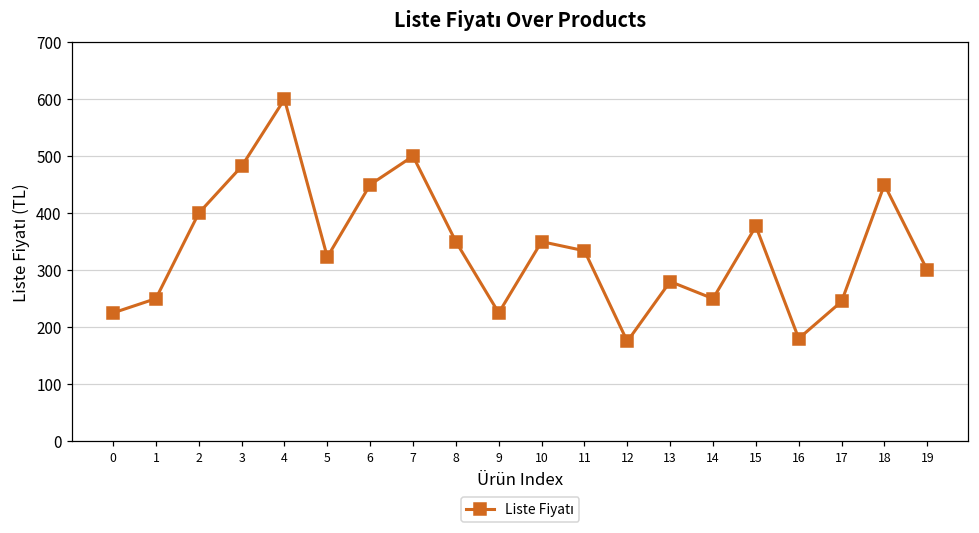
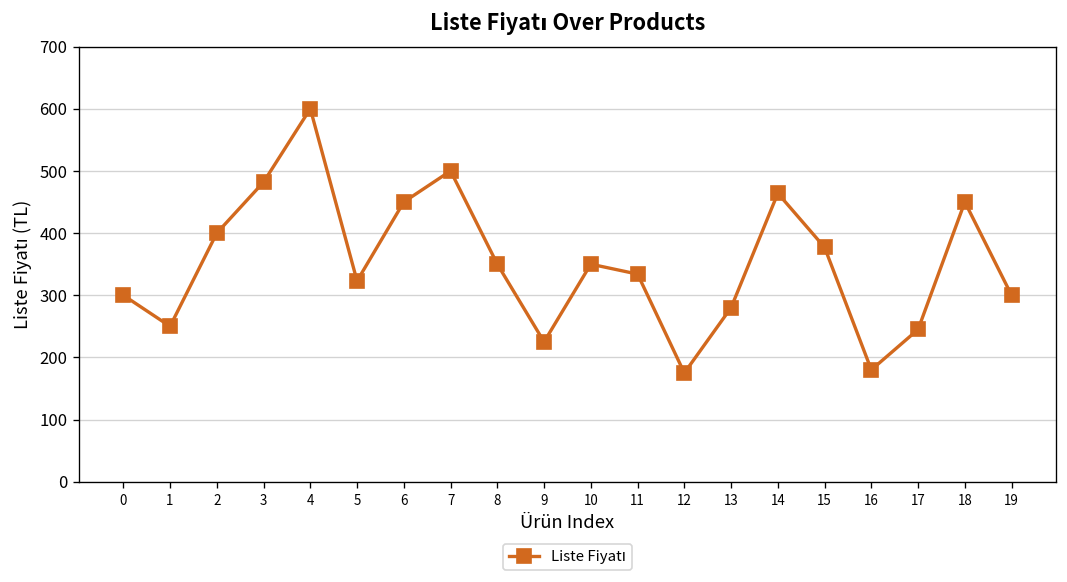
0: 230 -> 300
14: 250 -> 460
